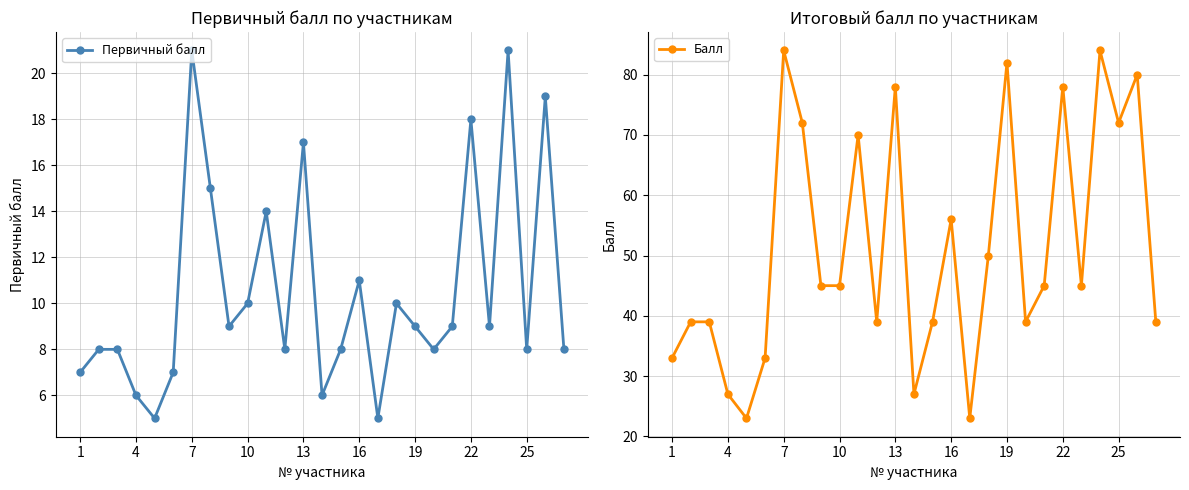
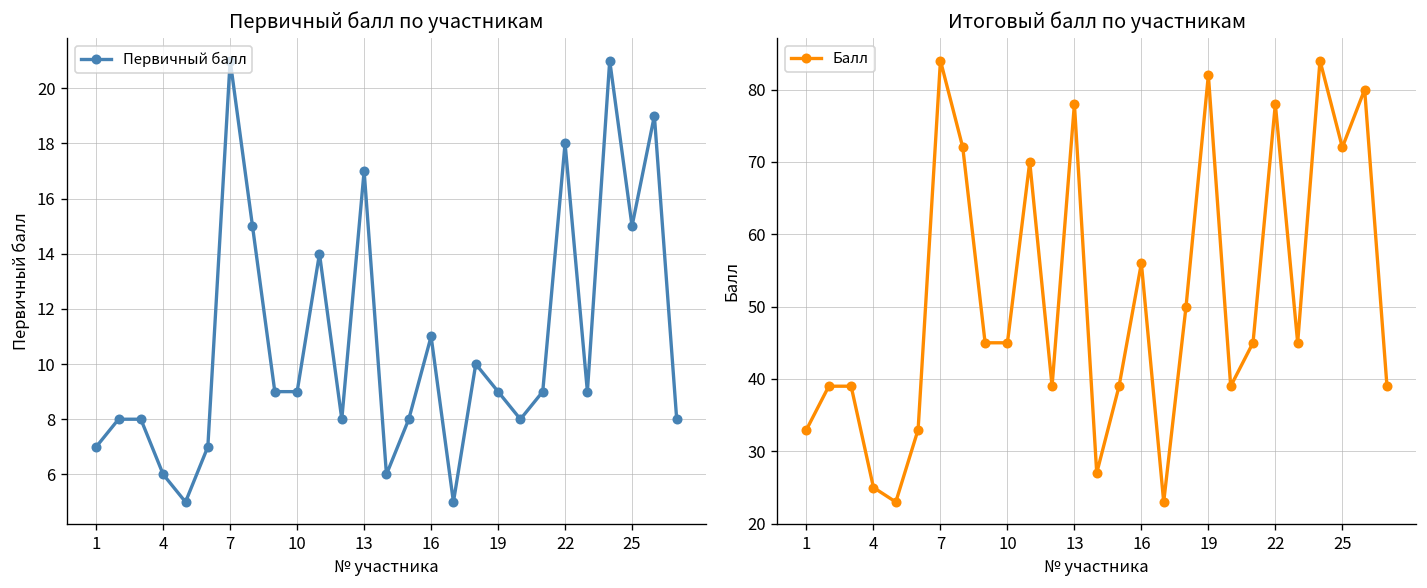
Первичный балл по участникам, 10: 10 -> 9
Первичный балл по участникам, 25: 8 -> 15
Итоговый балл по участникам, 4: 27 -> 25
